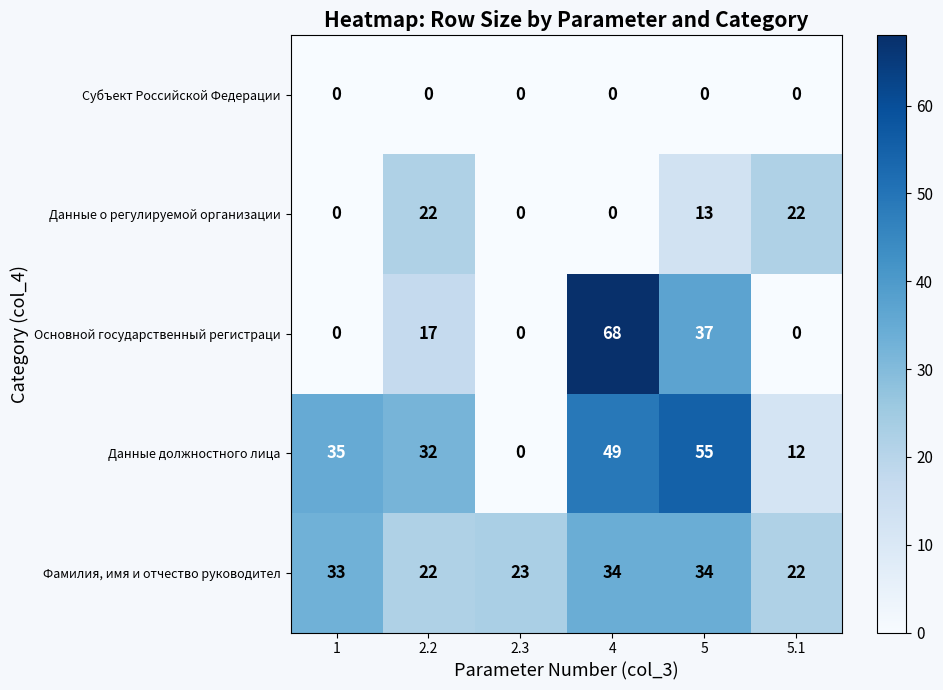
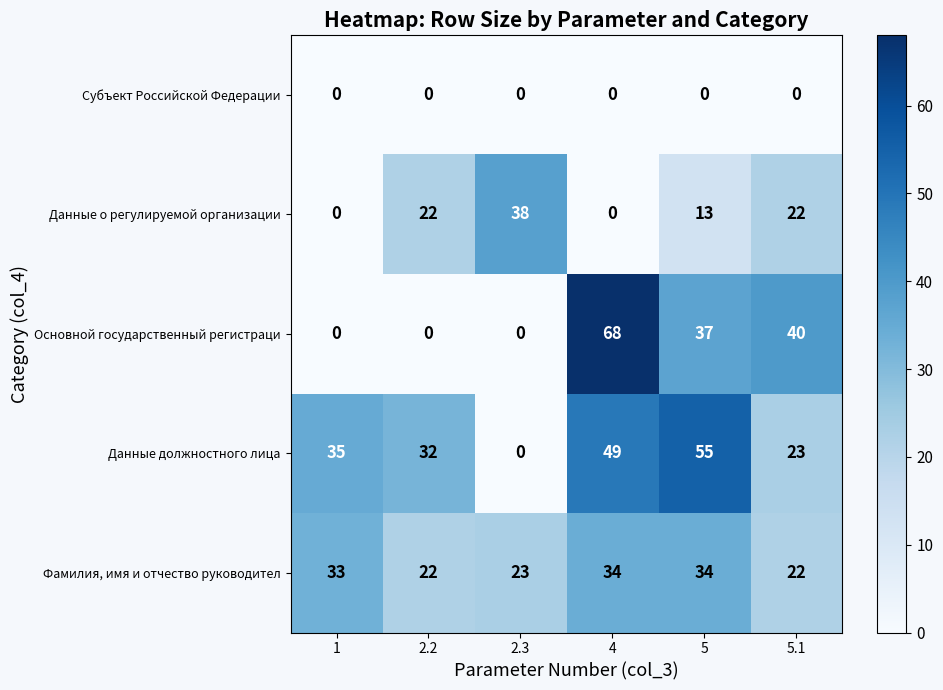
Данные о регулируемой организации, 2.3: 0 -> 38
Основной государственный регистраци, 2.2: 17 -> 0
Основной государственный регистраци, 5.1: 0 -> 40
Данные должностного лица, 5.1: 12 -> 23
